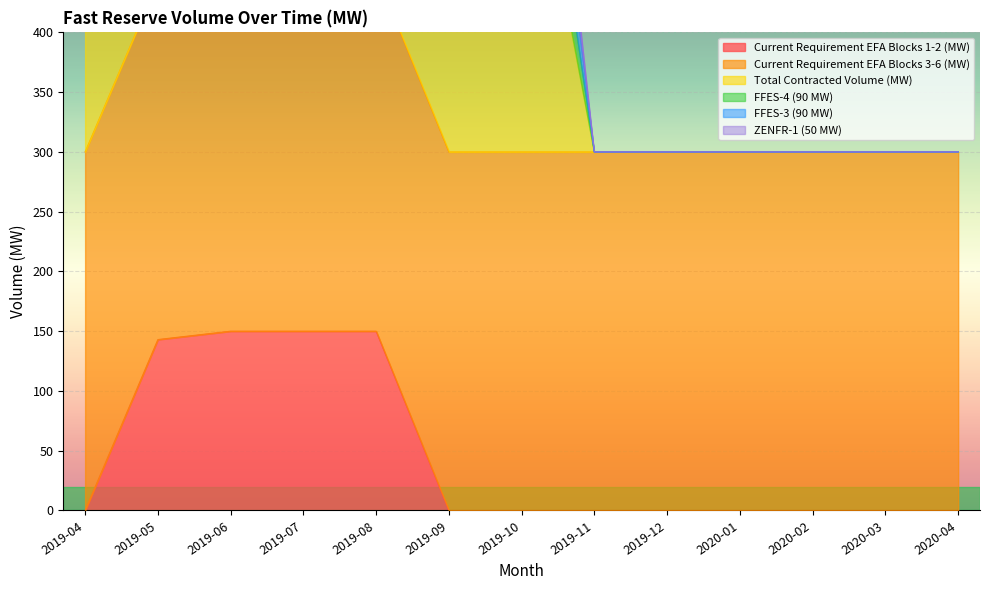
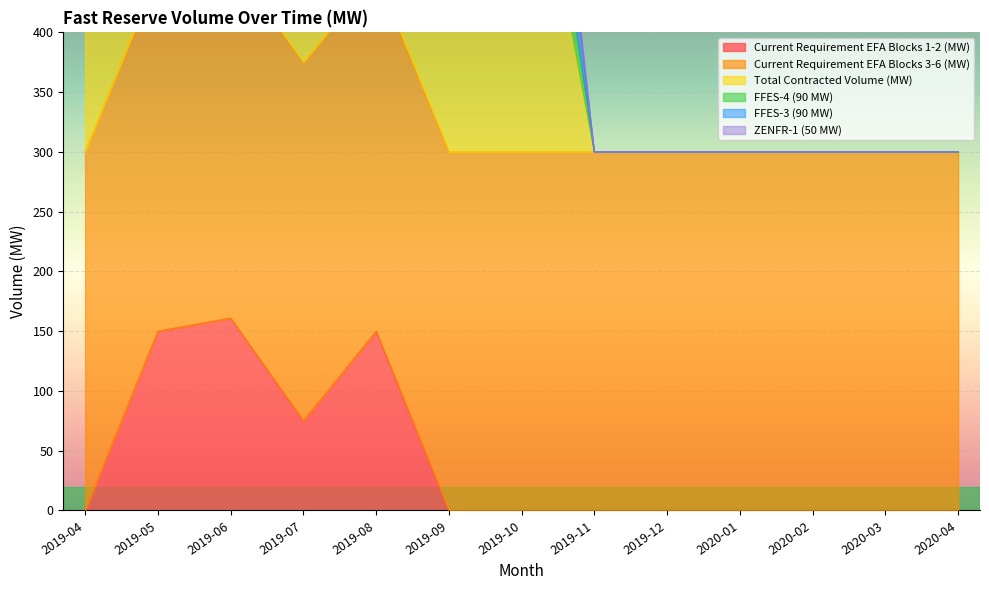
Current Requirement EFA Blocks 1-2 (MW), 2019-05: 143 -> 150
Current Requirement EFA Blocks 1-2 (MW), 2019-06: 150 -> 161
Current Requirement EFA Blocks 1-2 (MW), 2019-07: 150 -> 75
